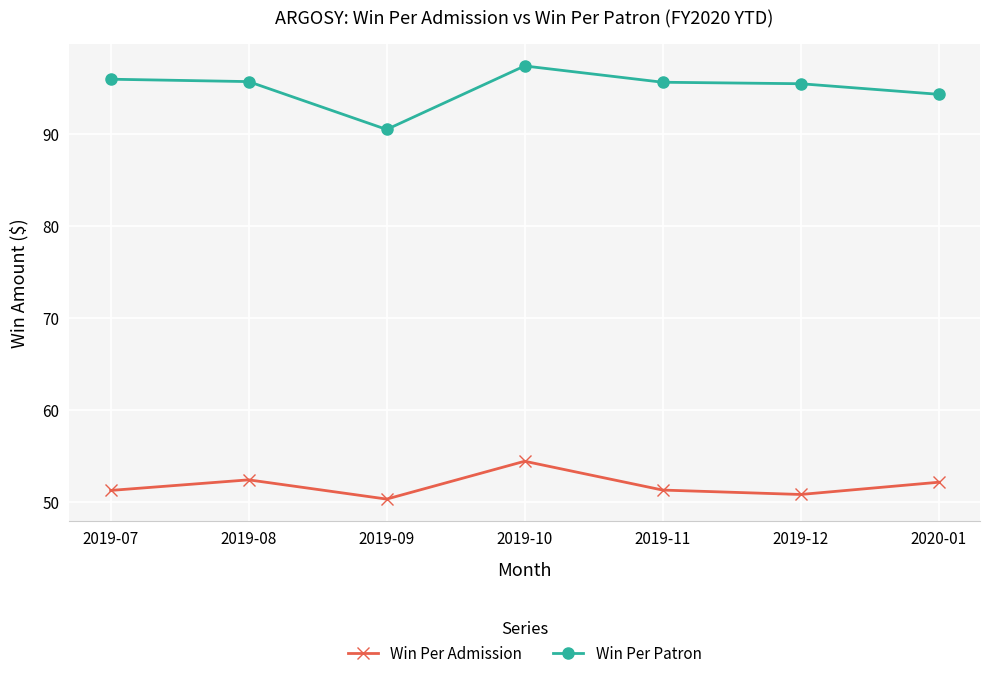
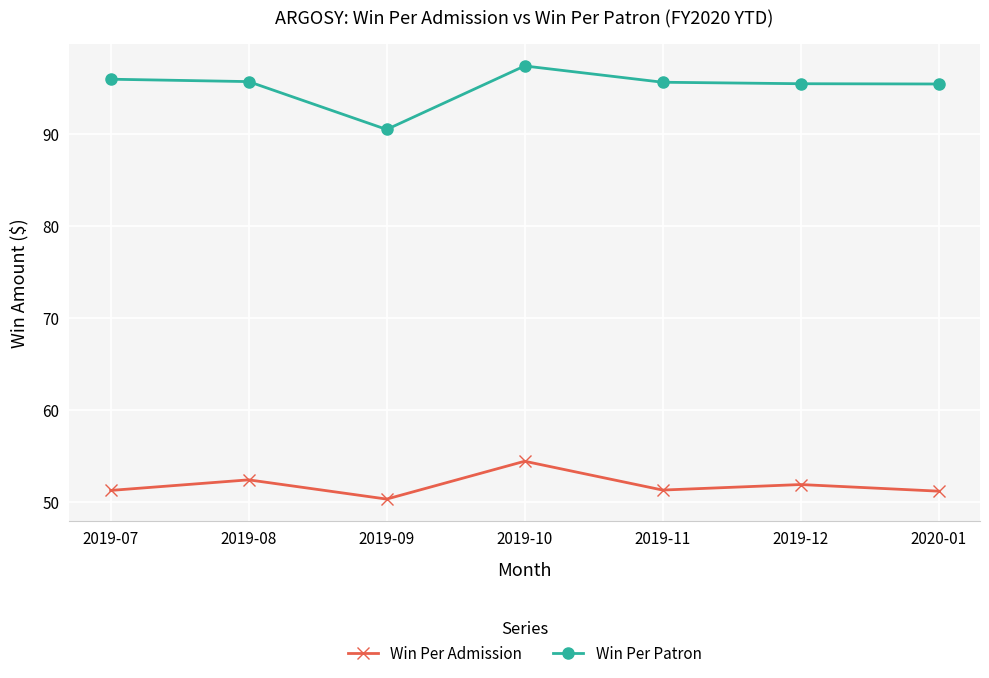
Win Per Admission, 2019-12: 51 -> 52
Win Per Admission, 2020-01: 52 -> 51
Win Per Patron, 2020-01: 94 -> 95
